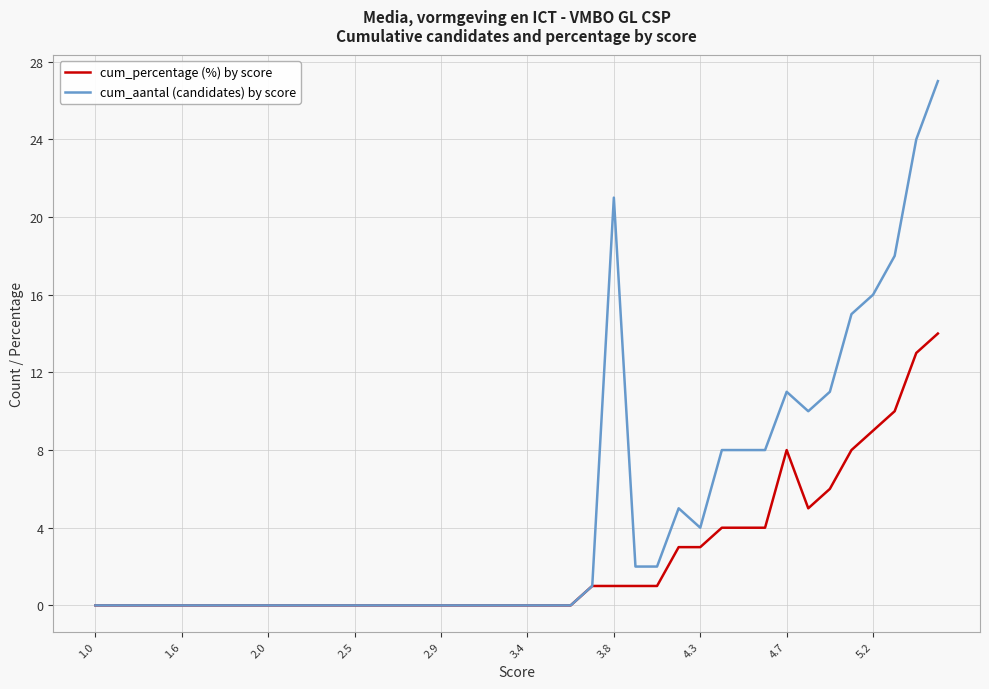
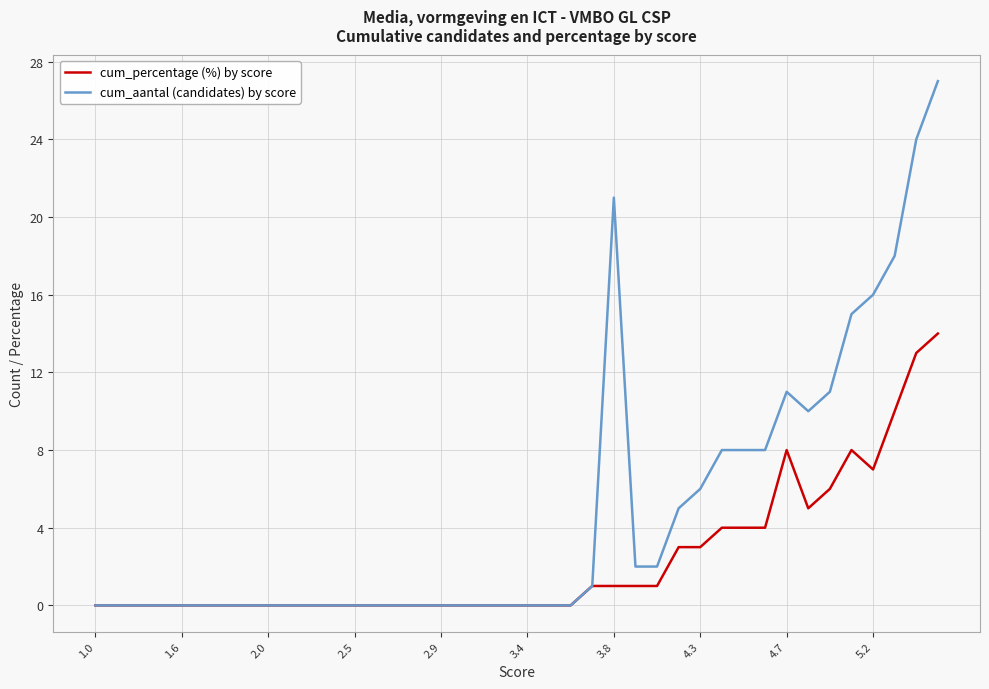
cum_aantal (candidates) by score, 4.3: 4 -> 6
cum_percentage (%) by score, 5.2: 9 -> 7
